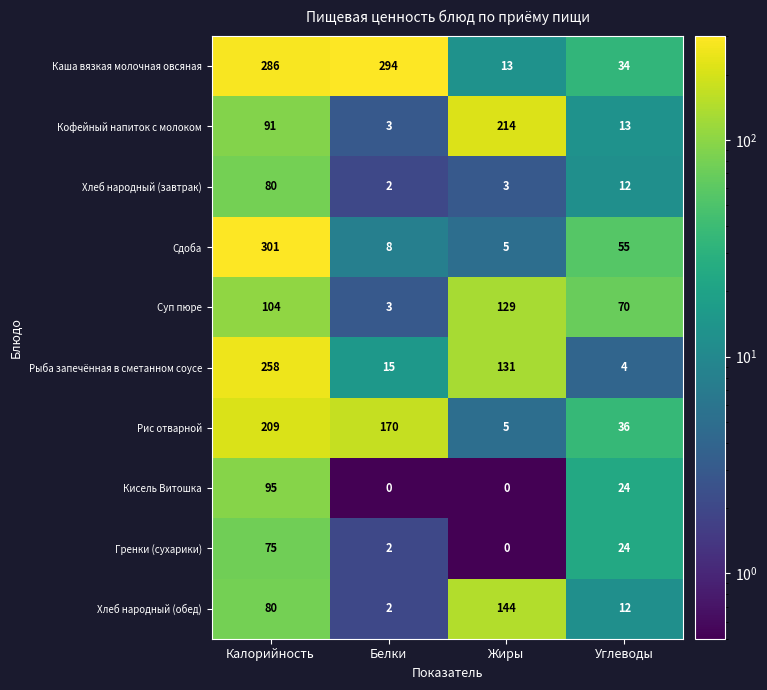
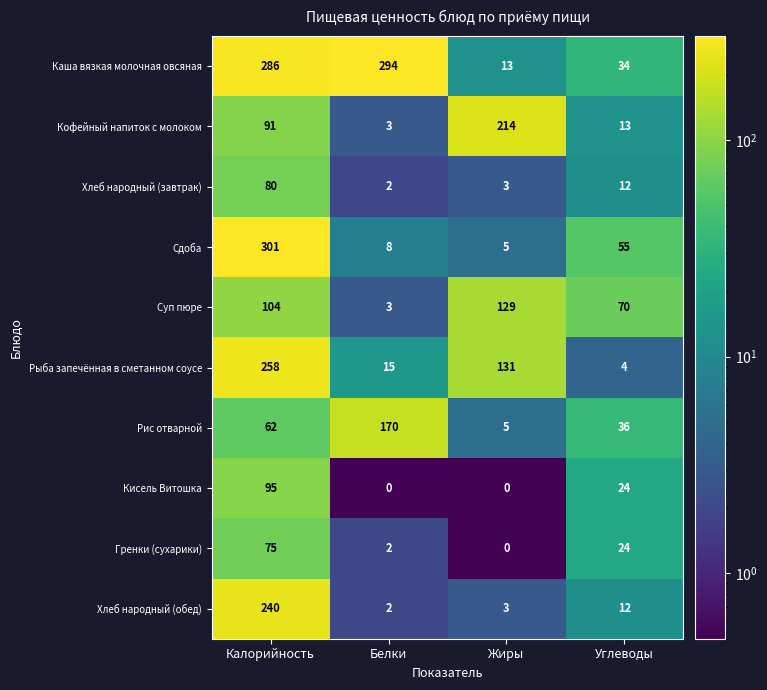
Рис отварной, Калорийность: 209 -> 62
Хлеб народный (обед), Калорийность: 80 -> 240
Хлеб народный (обед), Жиры: 144 -> 3
